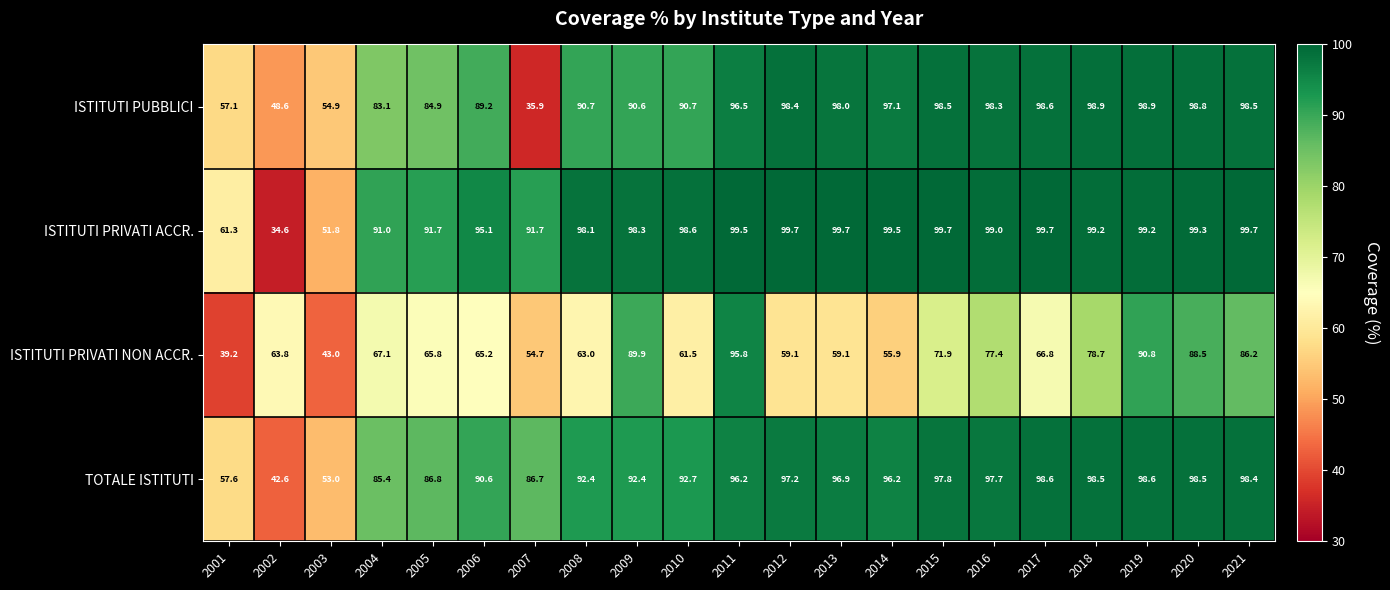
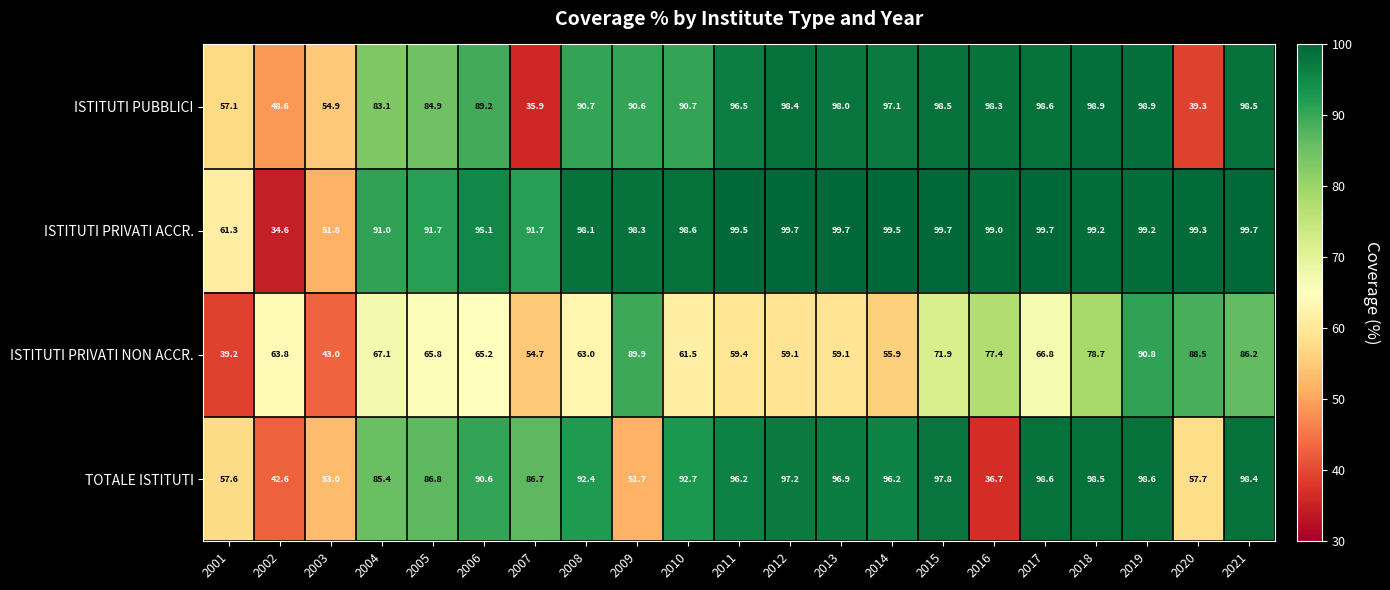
ISTITUTI PUBBLICI, 2020: 98.8 -> 39.3
ISTITUTI PRIVATI NON ACCR., 2011: 95.8 -> 59.4
TOTALE ISTITUTI, 2009: 92.4 -> 51.7
TOTALE ISTITUTI, 2016: 97.7 -> 36.7
TOTALE ISTITUTI, 2020: 98.5 -> 57.7
